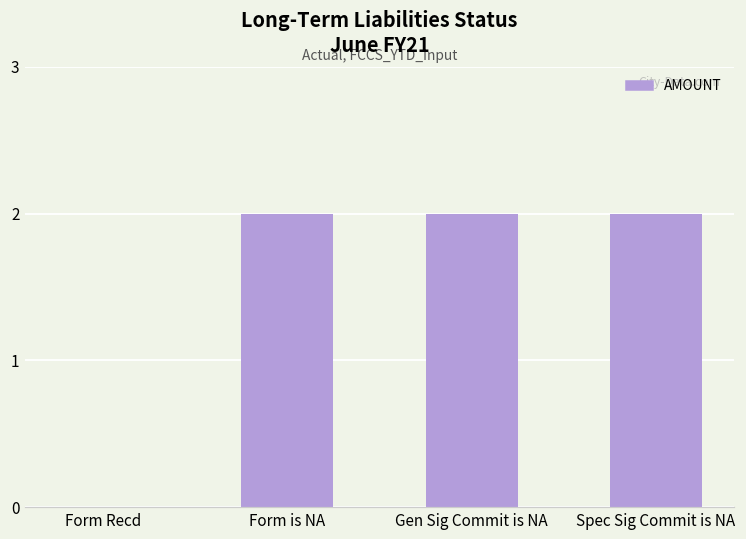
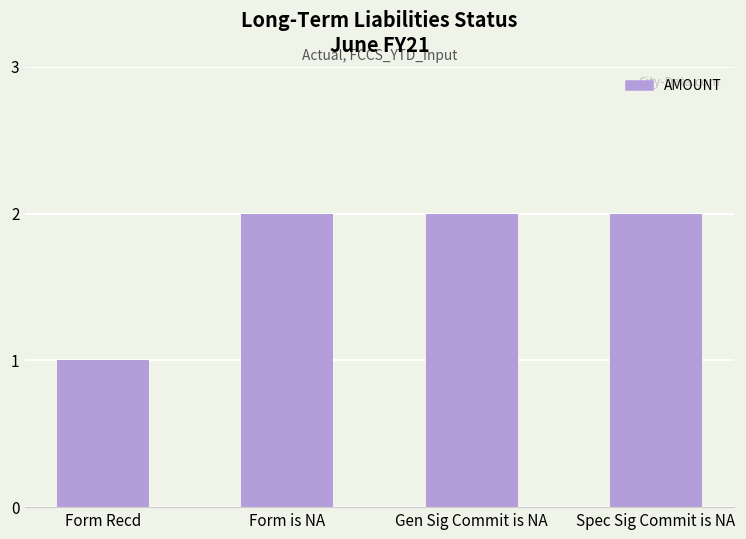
Form Recd: 0 -> 1
